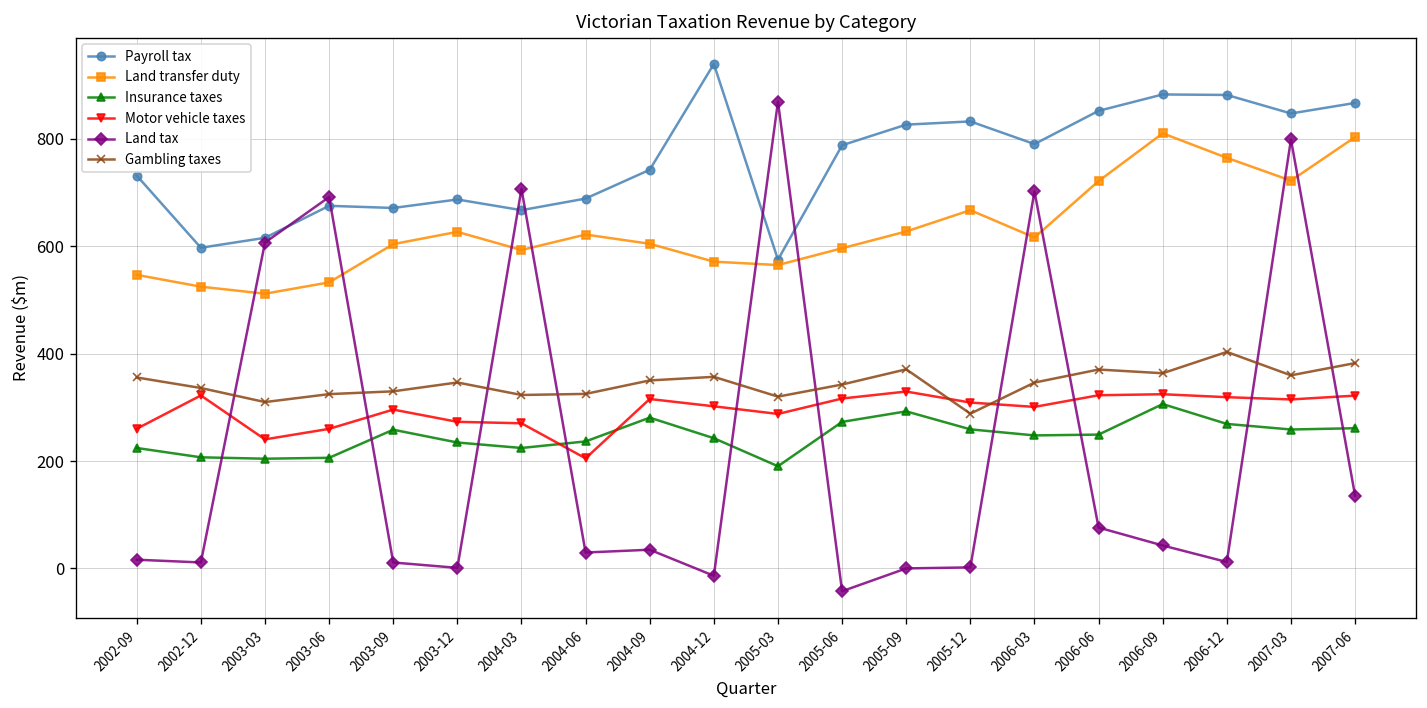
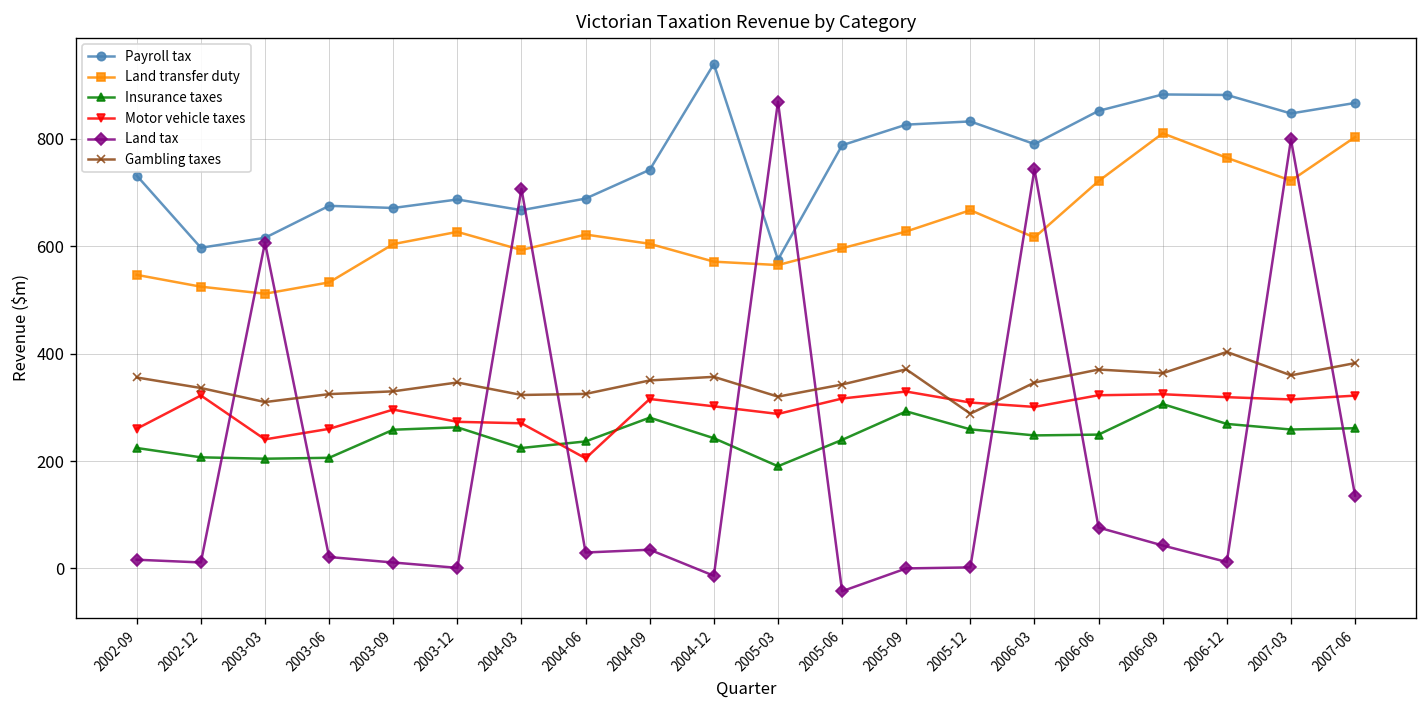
Land tax, 2003-06: 690 -> 20
Insurance taxes, 2003-12: 230 -> 260
Insurance taxes, 2005-06: 270 -> 240
Land tax, 2006-03: 700 -> 740
